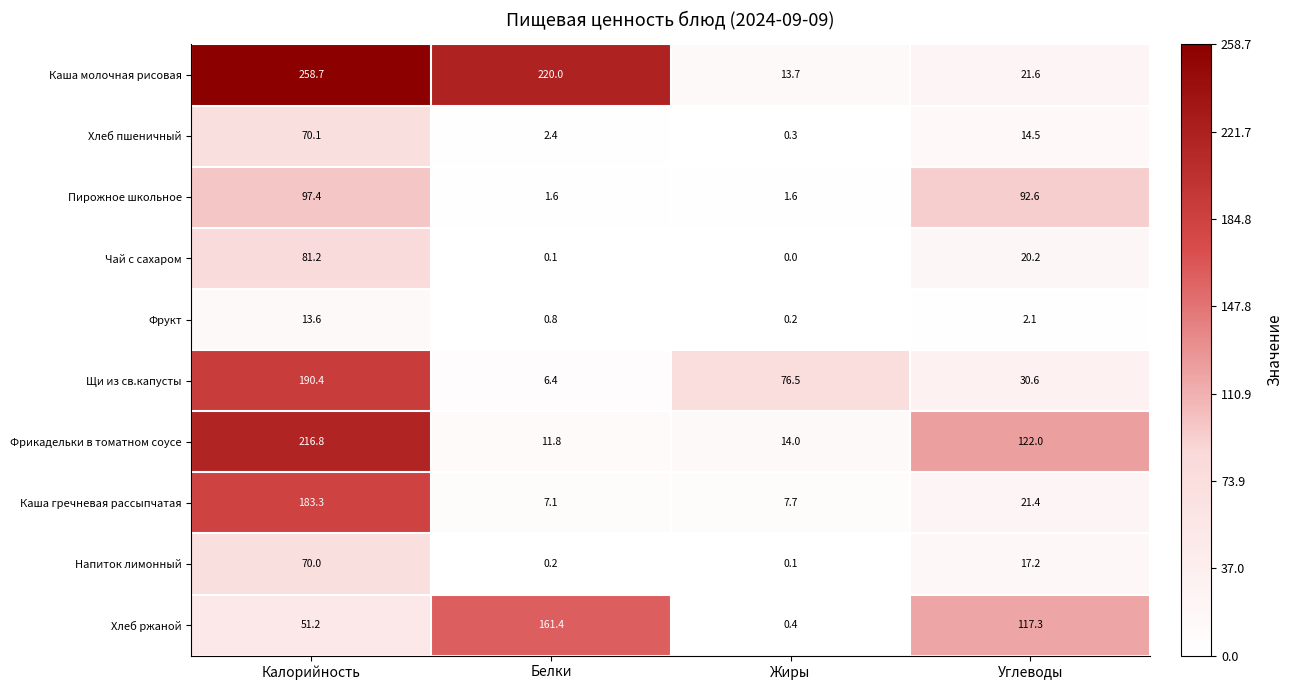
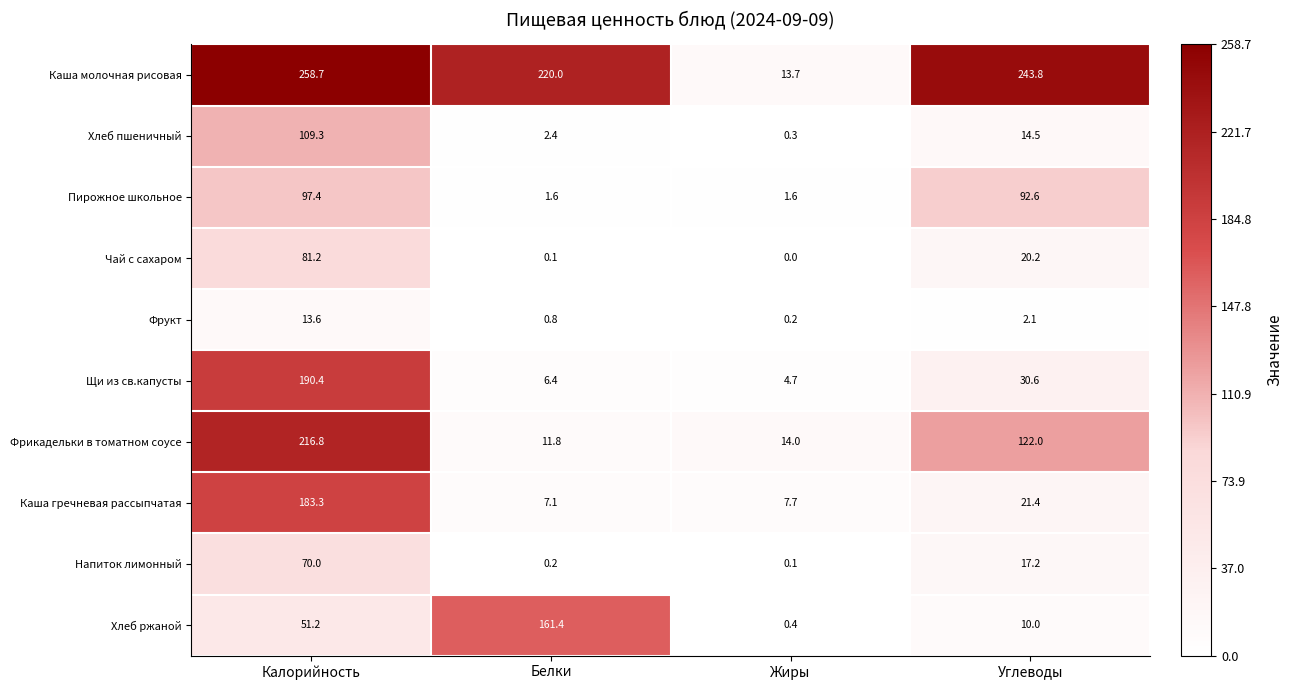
Каша молочная рисовая, Углеводы: 21.6 -> 243.8
Хлеб пшеничный, Калорийность: 70.1 -> 109.3
Щи из св.капусты, Жиры: 76.5 -> 4.7
Хлеб ржаной, Углеводы: 117.3 -> 10.0
